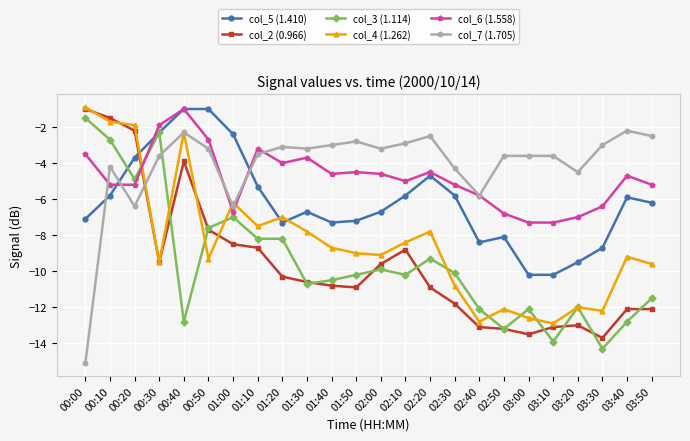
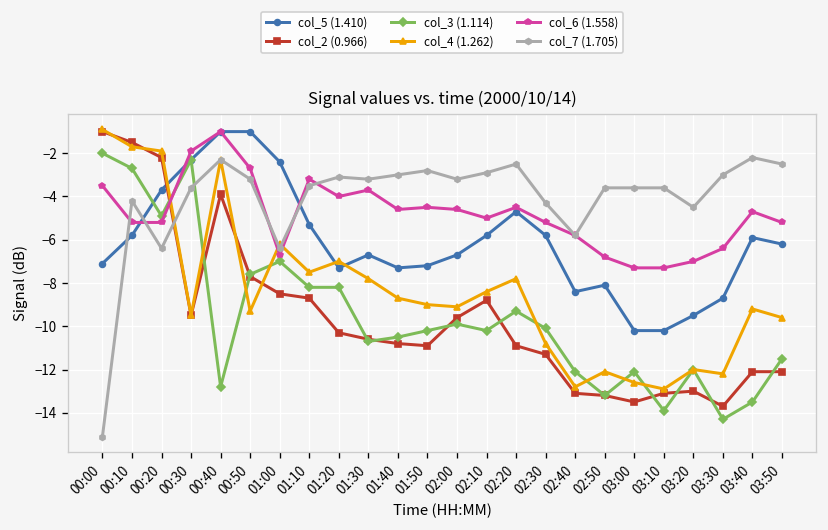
col_3 (1.114), 00:00: -1.5 -> -2.0
col_2 (0.966), 02:30: -11.8 -> -11.3
col_3 (1.114), 03:40: -12.8 -> -13.5
